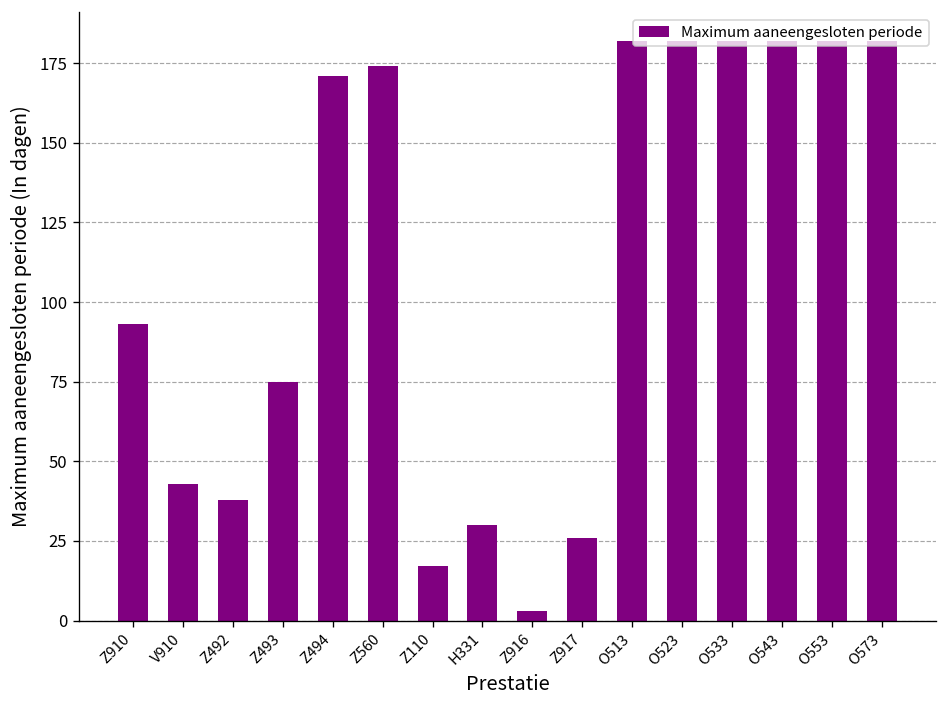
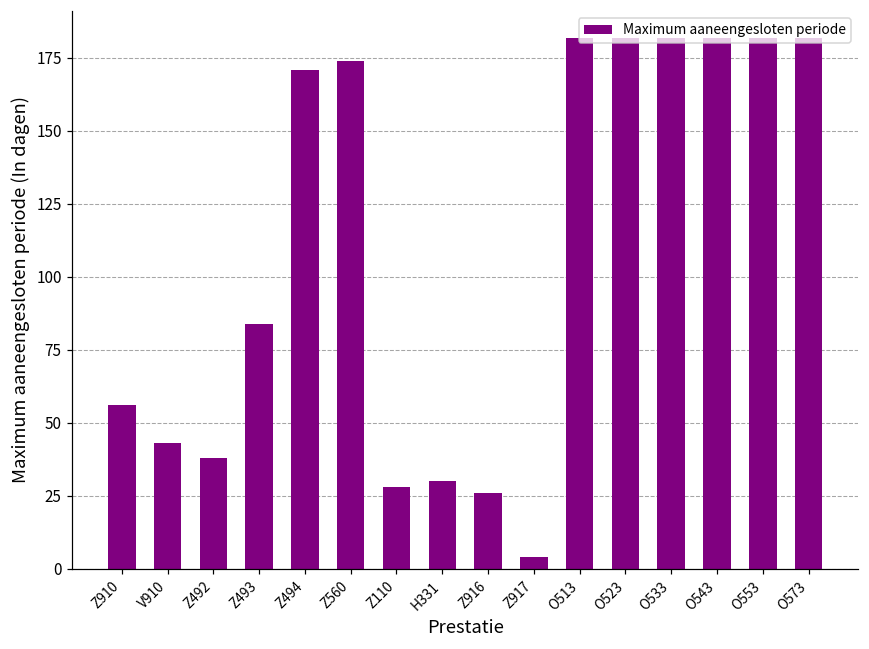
Z910: 93 -> 56
Z493: 75 -> 84
Z110: 17 -> 28
Z916: 3 -> 26
Z917: 26 -> 4
